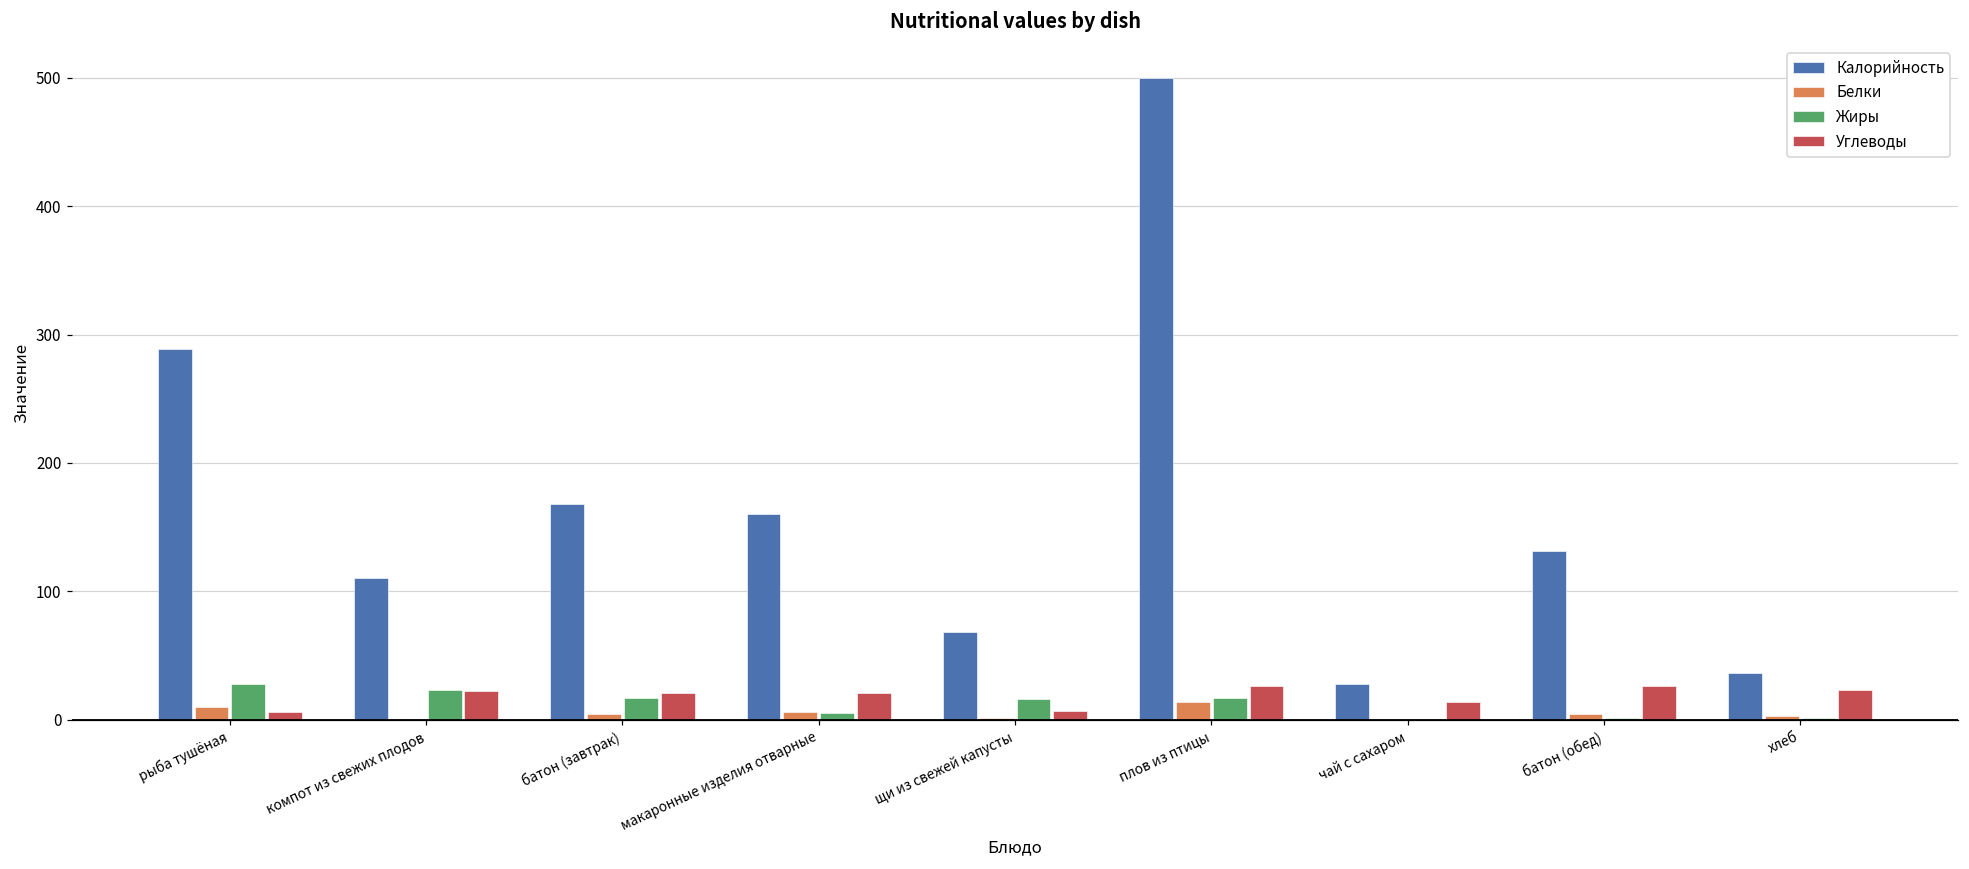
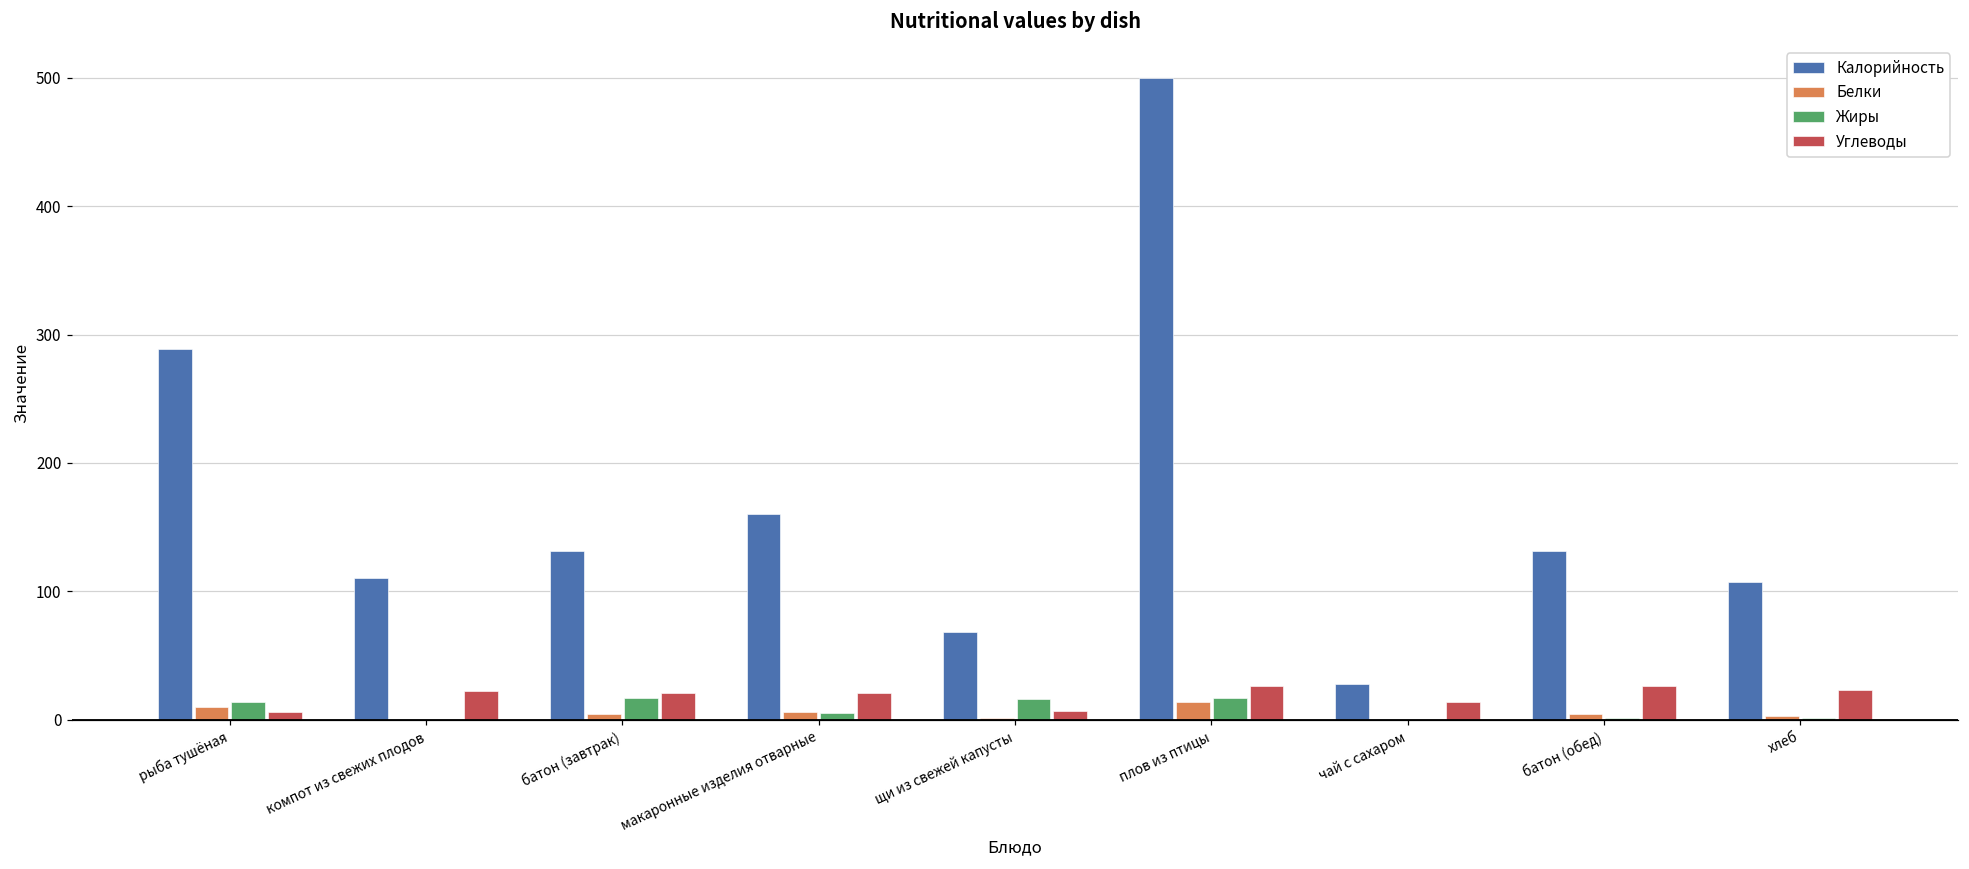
Жиры, рыба тушёная: 28 -> 14
Жиры, компот из свежих плодов: 23 -> 0
Калорийность, батон (завтрак): 168 -> 131
Калорийность, хлеб: 36 -> 107
